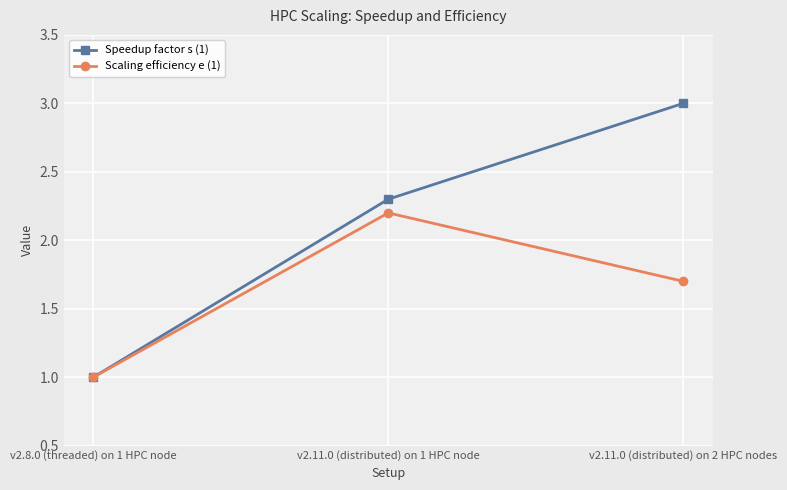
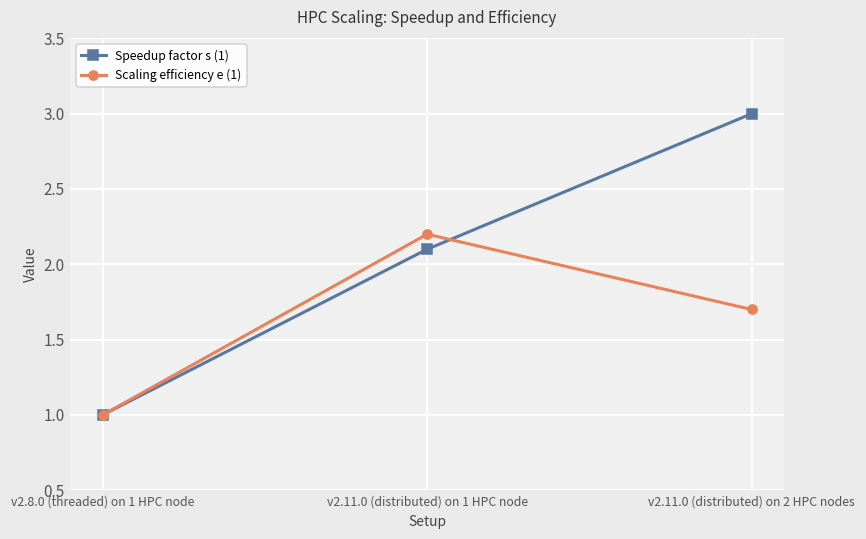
Speedup factor s (1), v2.11.0 (distributed) on 1 HPC node: 2.3 -> 2.1
